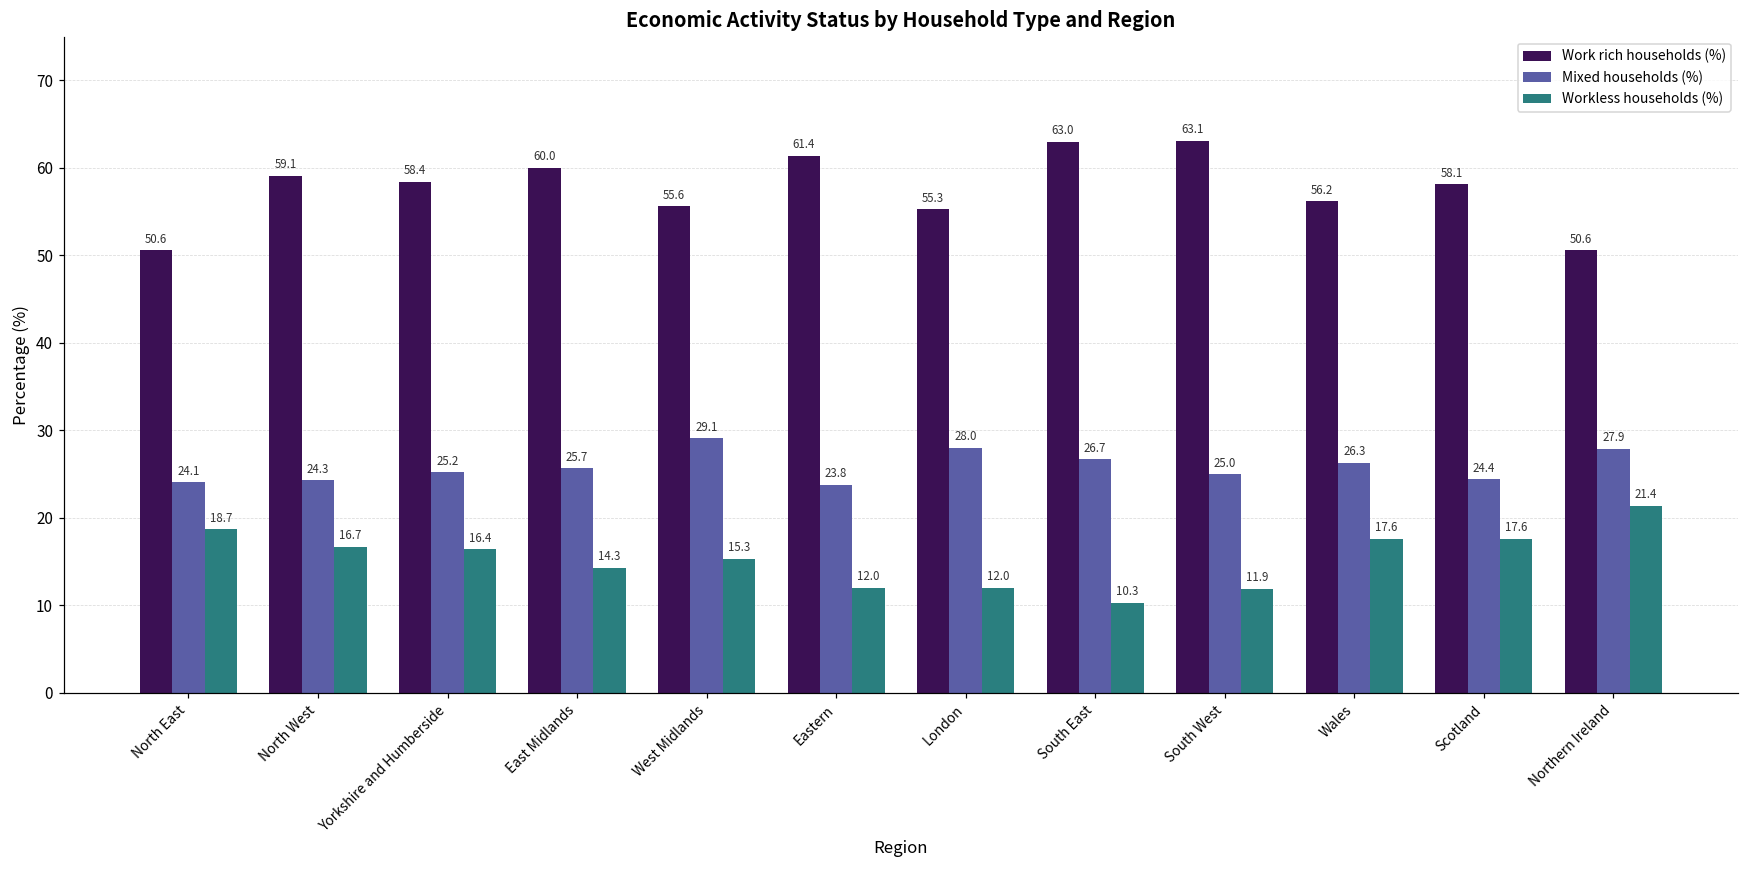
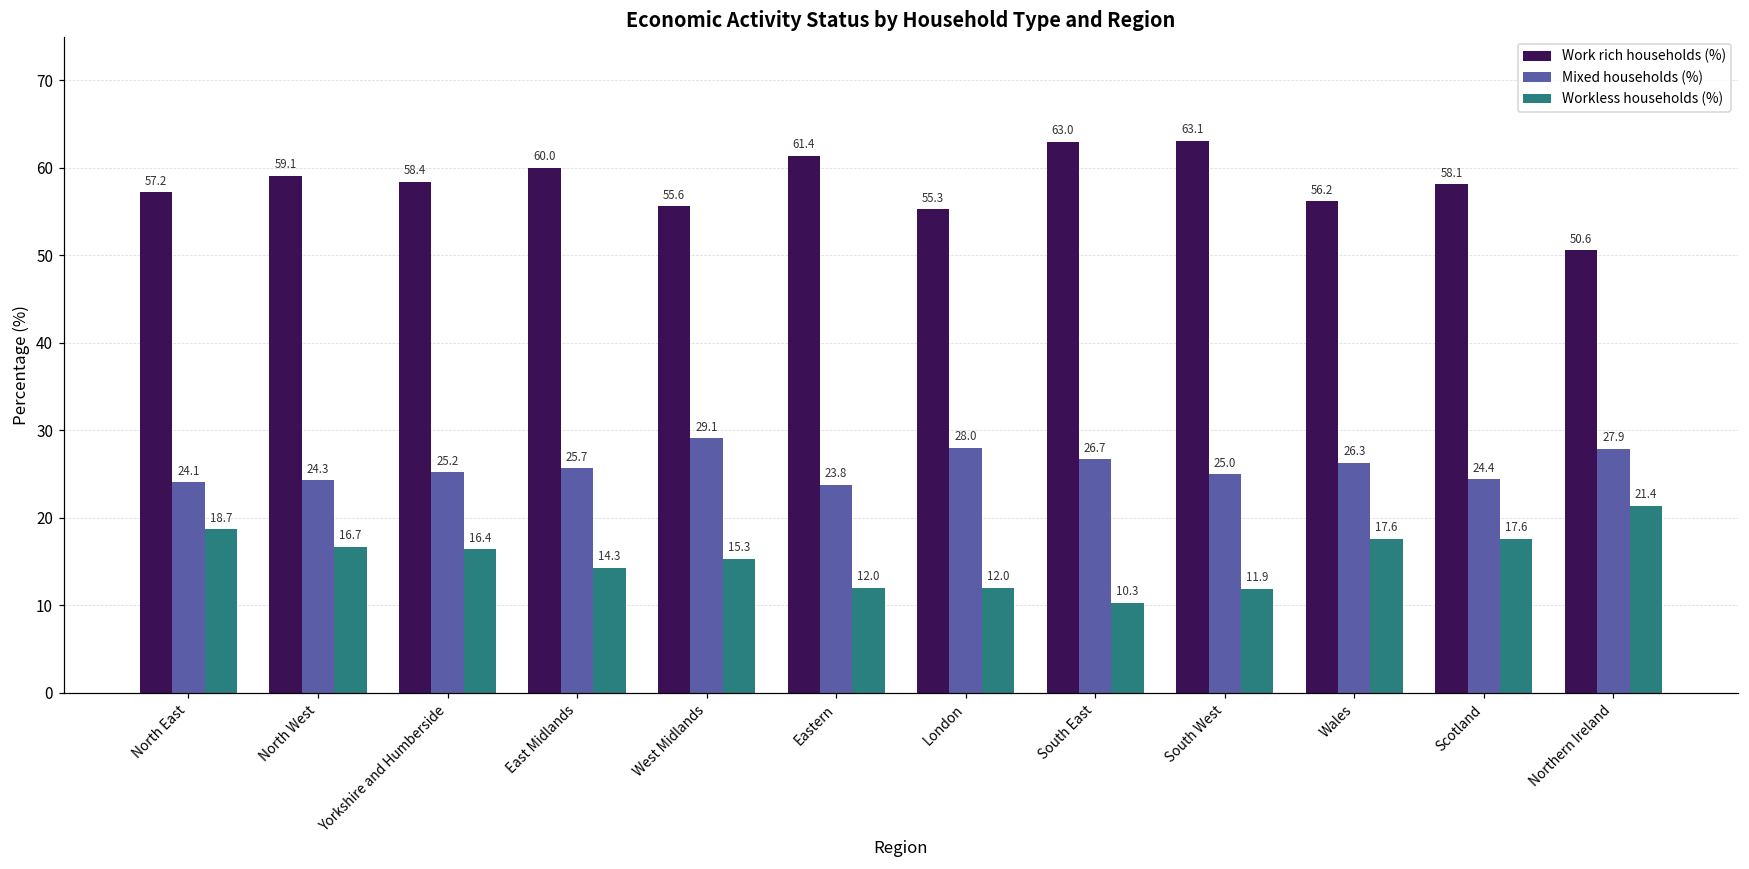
Work rich households (%), North East: 50.6 -> 57.2
